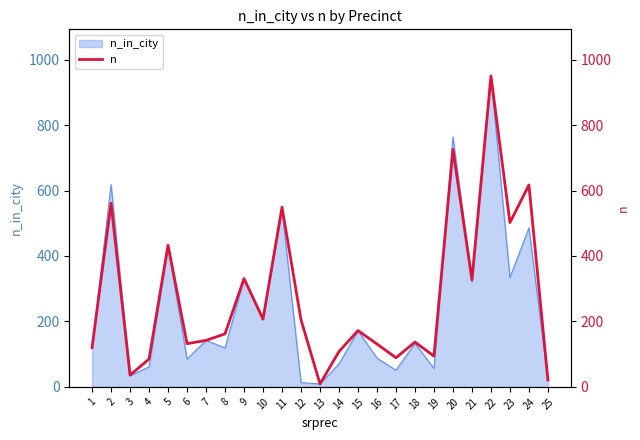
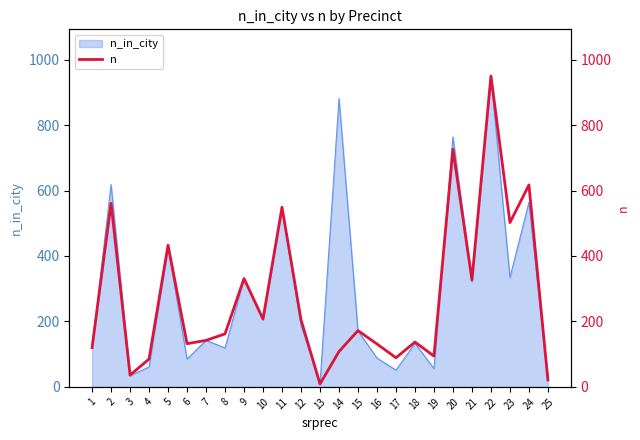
n_in_city, 12: 10 -> 190
n_in_city, 14: 70 -> 880
n_in_city, 24: 490 -> 560
